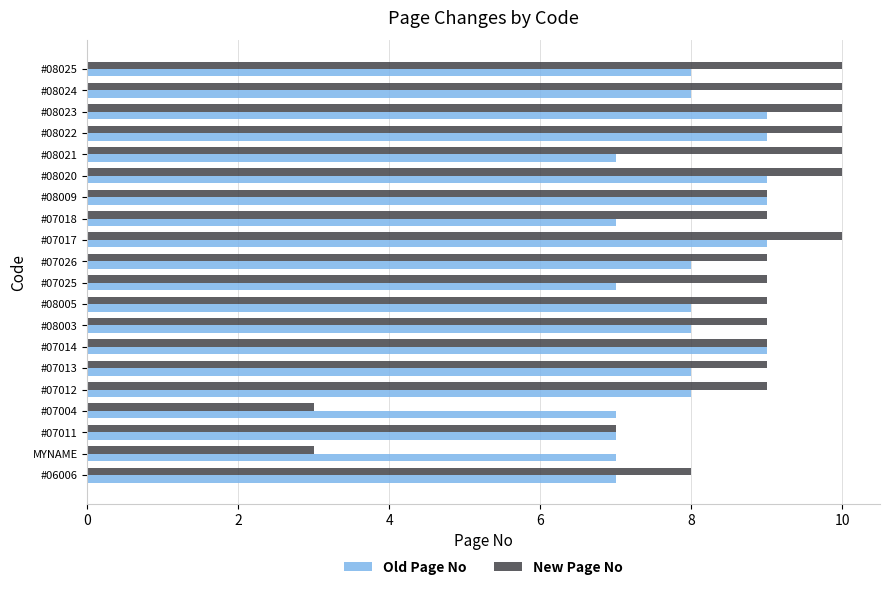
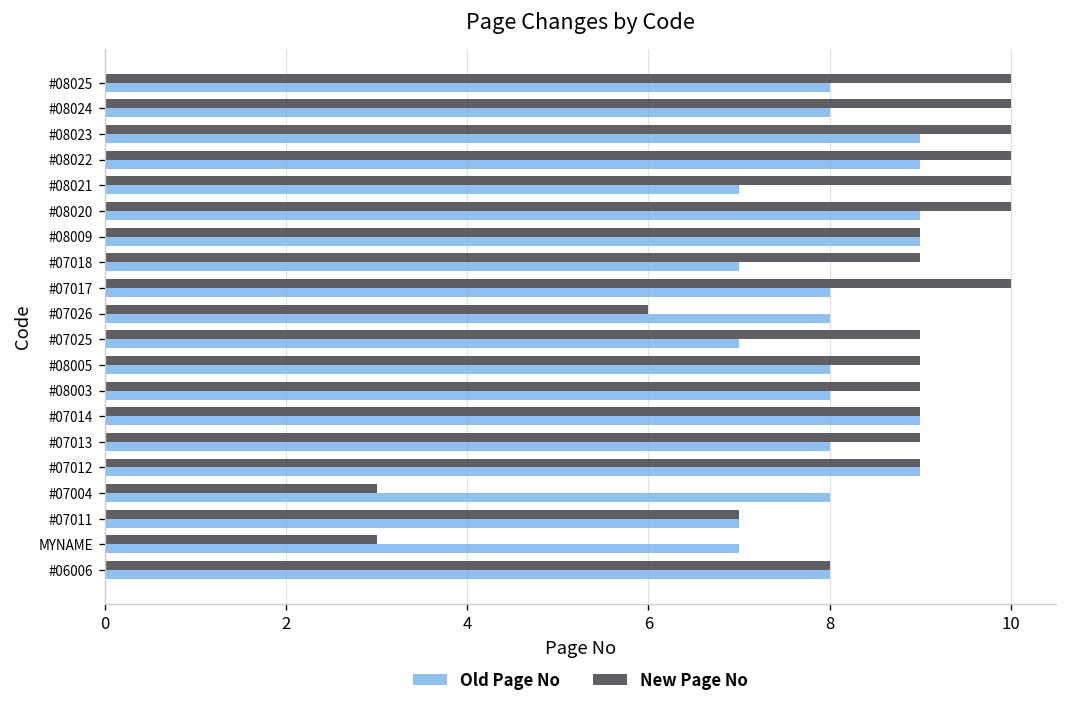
Old Page No, #07017: 9 -> 8
New Page No, #07026: 9 -> 6
Old Page No, #07012: 8 -> 9
Old Page No, #07004: 7 -> 8
Old Page No, #06006: 7 -> 8
